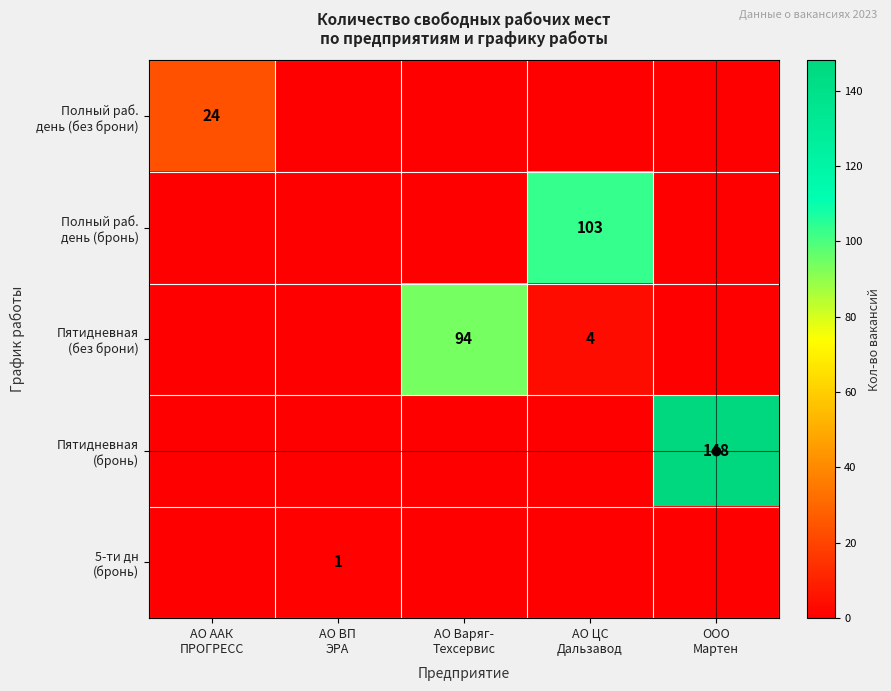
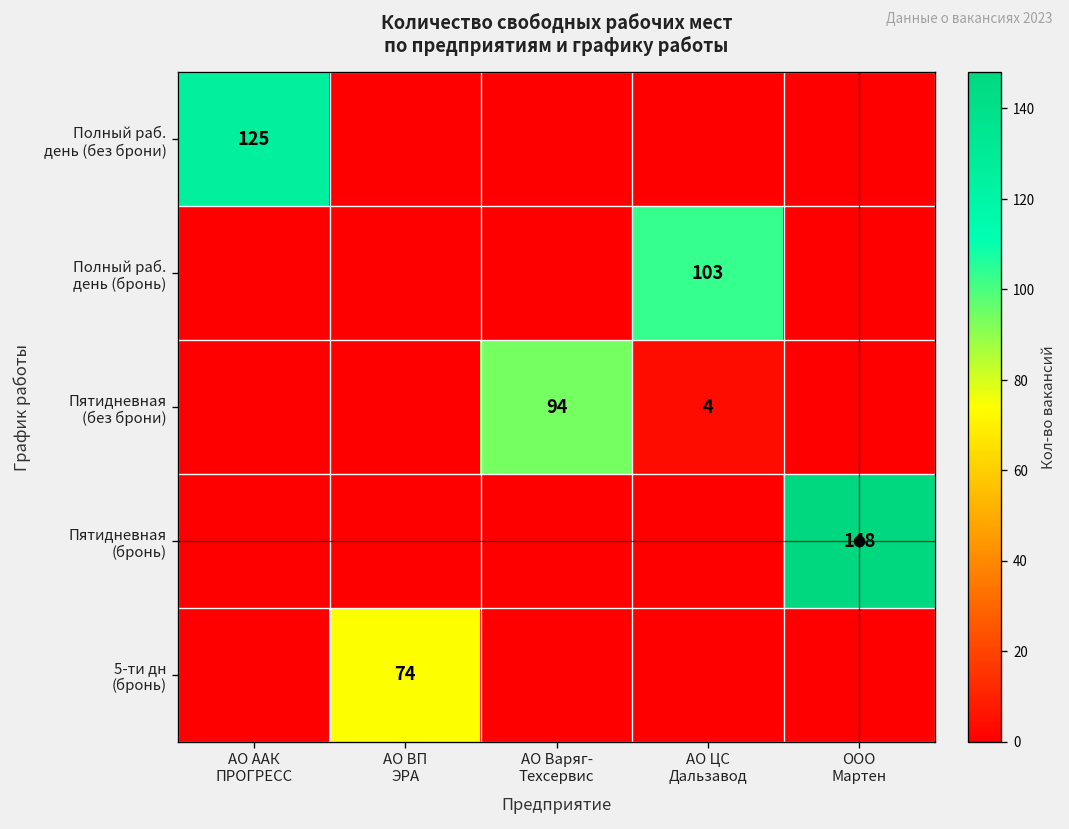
Полный раб. день (без брони), АО ААК ПРОГРЕСС: 24 -> 125
5-ти дн (бронь), АО ВП ЭРА: 1 -> 74
